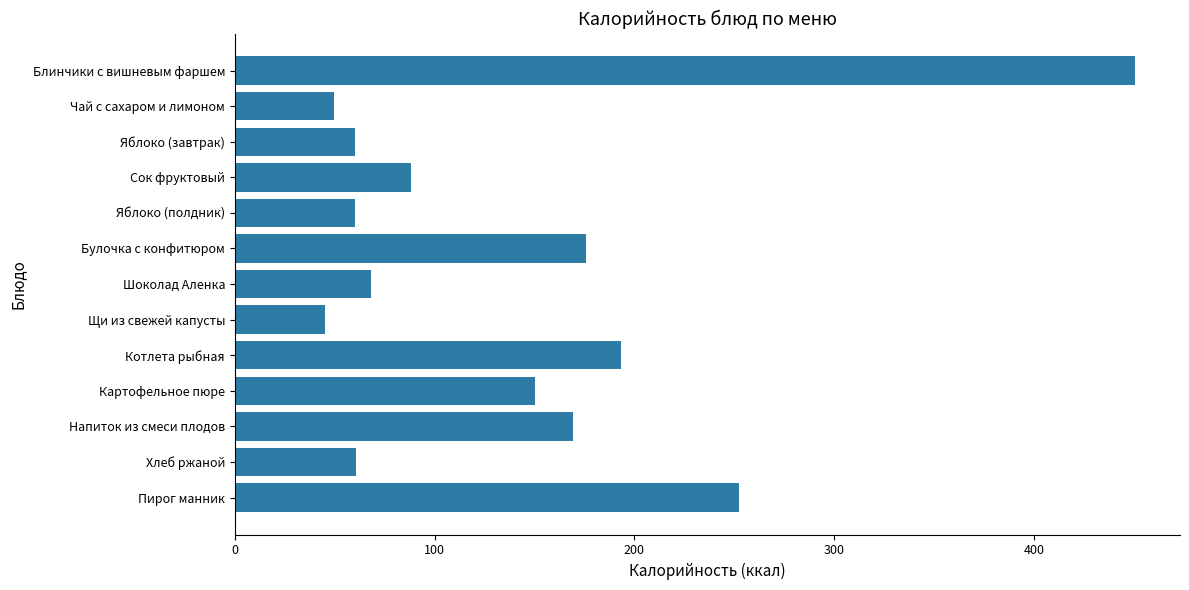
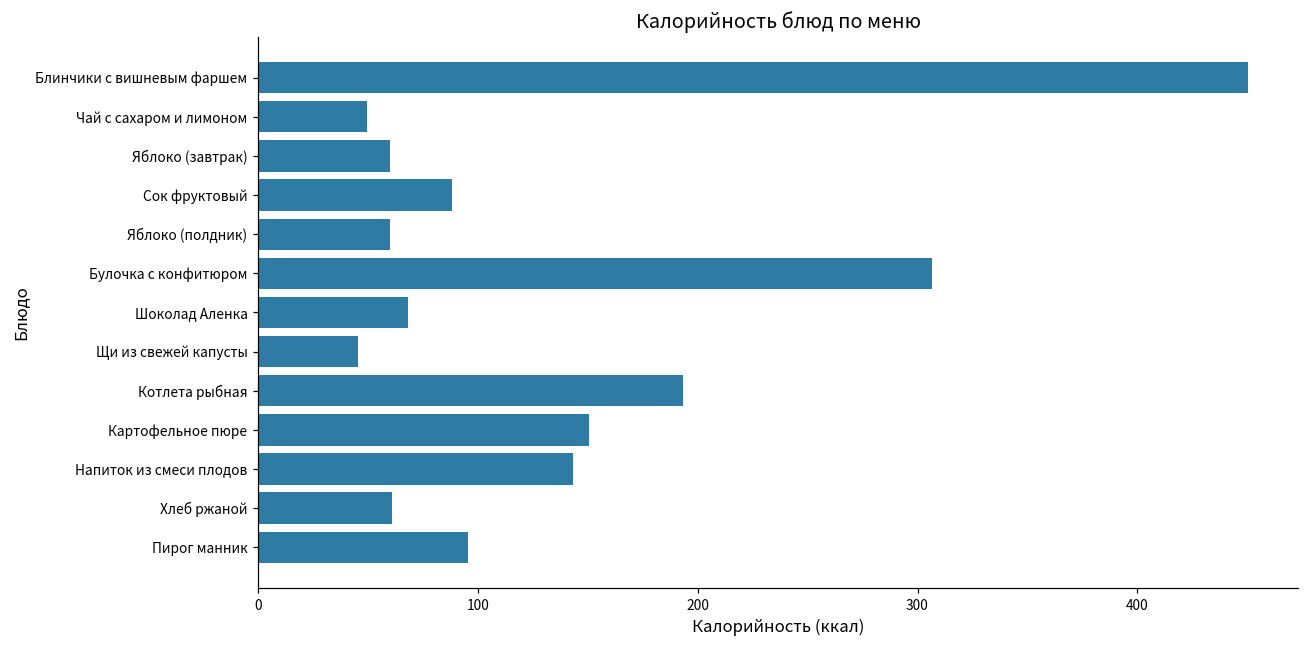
Булочка с конфитюром: 176 -> 307
Напиток из смеси плодов: 169 -> 143
Пирог манник: 253 -> 95
